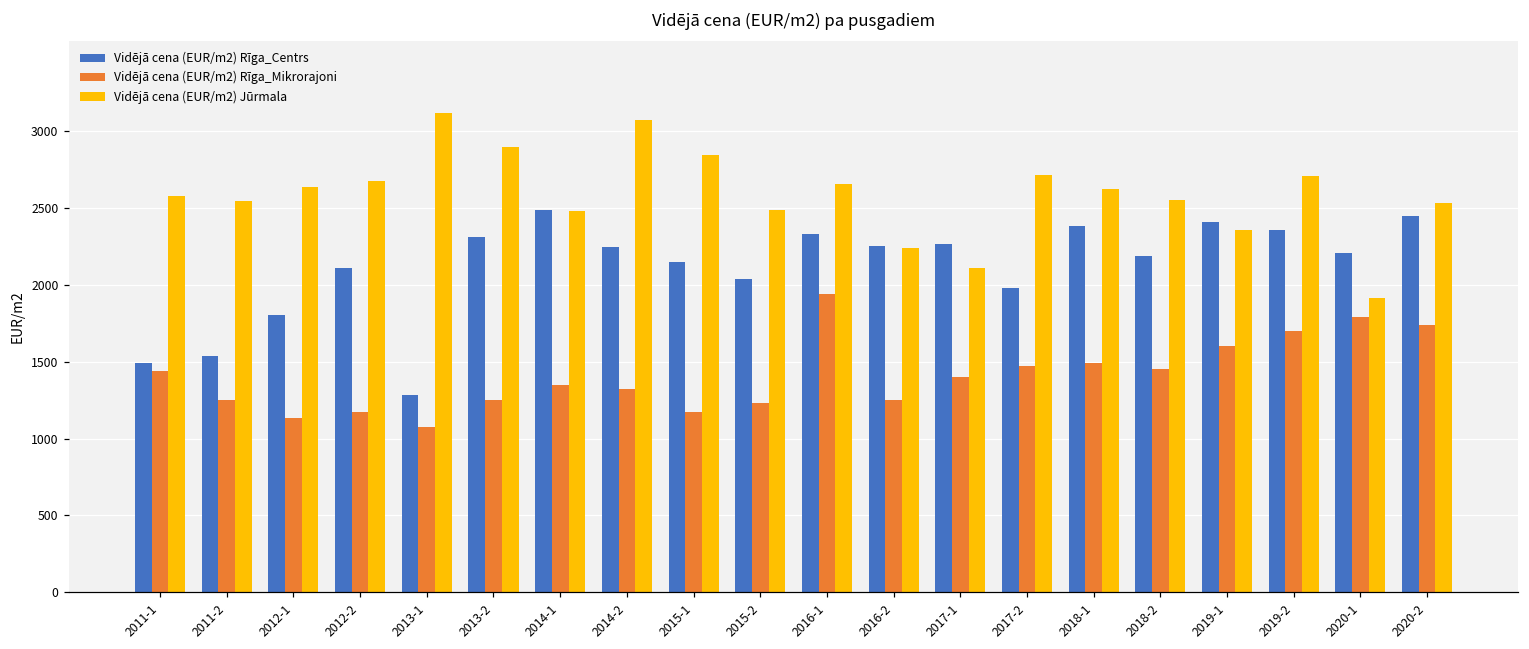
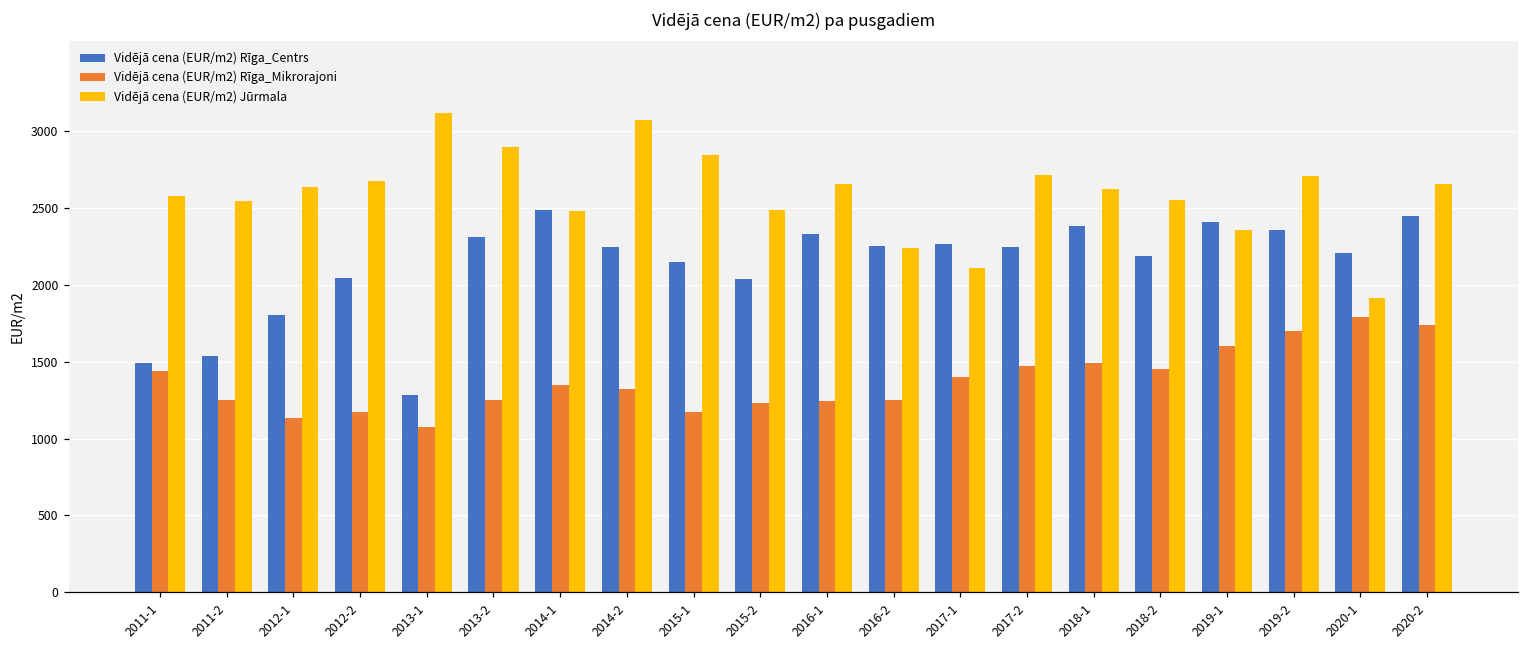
Vidējā cena (EUR/m2) Rīga_Centrs, 2012-2: 2110 -> 2040
Vidējā cena (EUR/m2) Rīga_Mikrorajoni, 2016-1: 1940 -> 1240
Vidējā cena (EUR/m2) Rīga_Centrs, 2017-2: 1980 -> 2250
Vidējā cena (EUR/m2) Jūrmala, 2020-2: 2530 -> 2650
